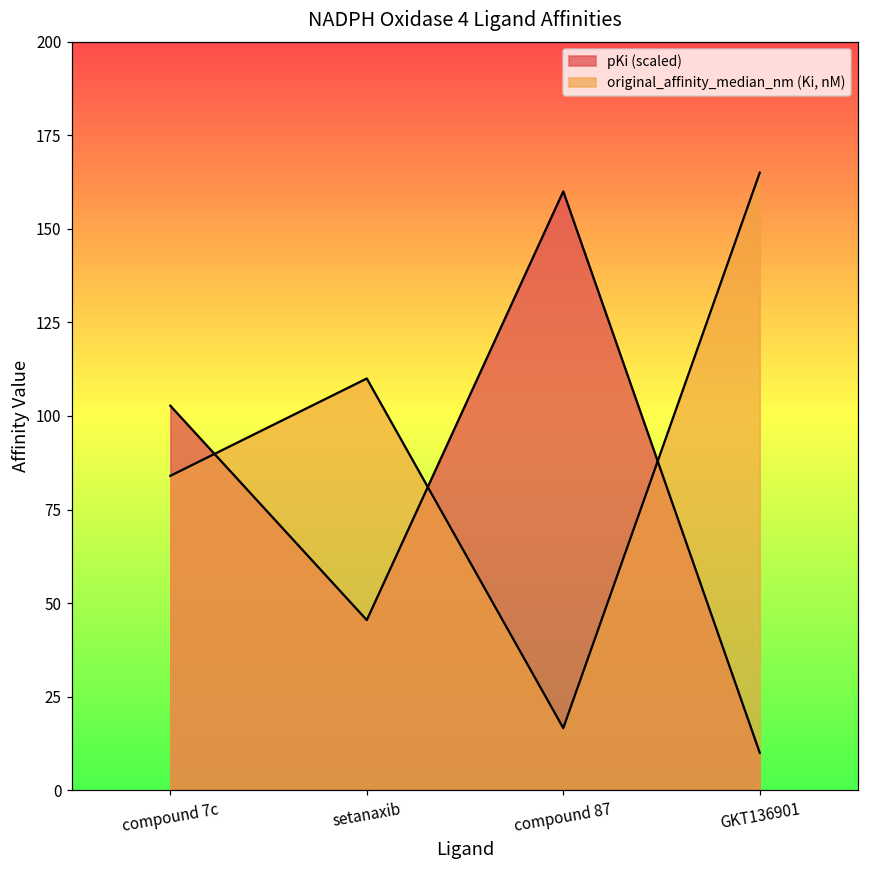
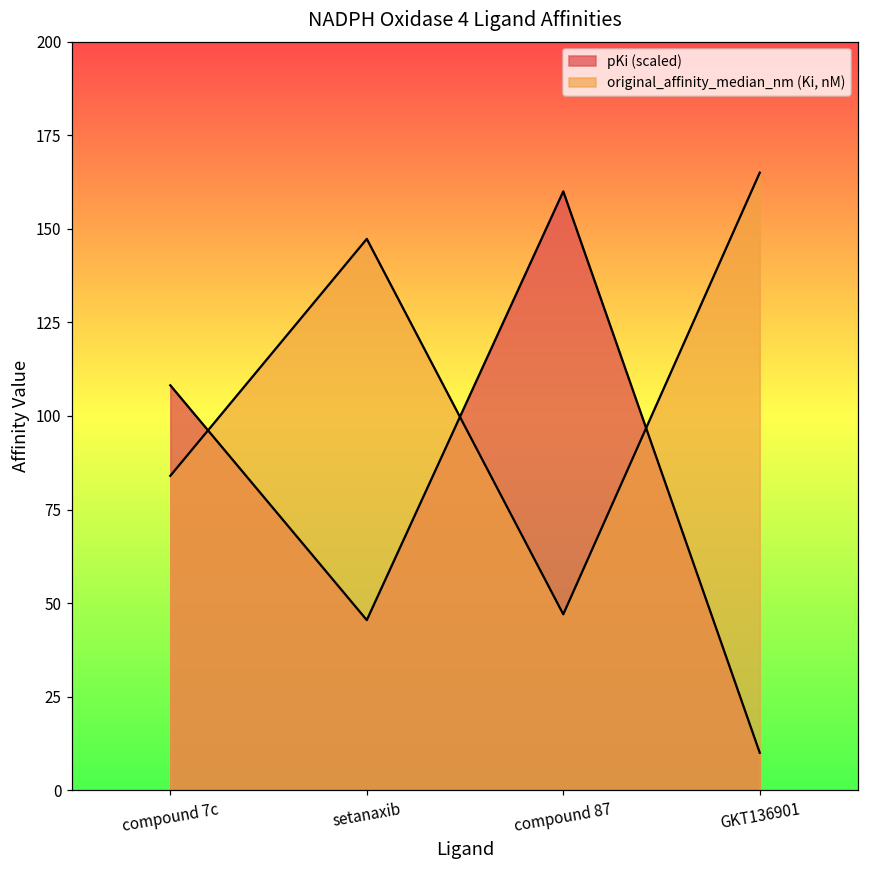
pKi (scaled), compound 7c: 103 -> 108
original_affinity_median_nm (Ki, nM), setanaxib: 110 -> 147
original_affinity_median_nm (Ki, nM), compound 87: 17 -> 47
